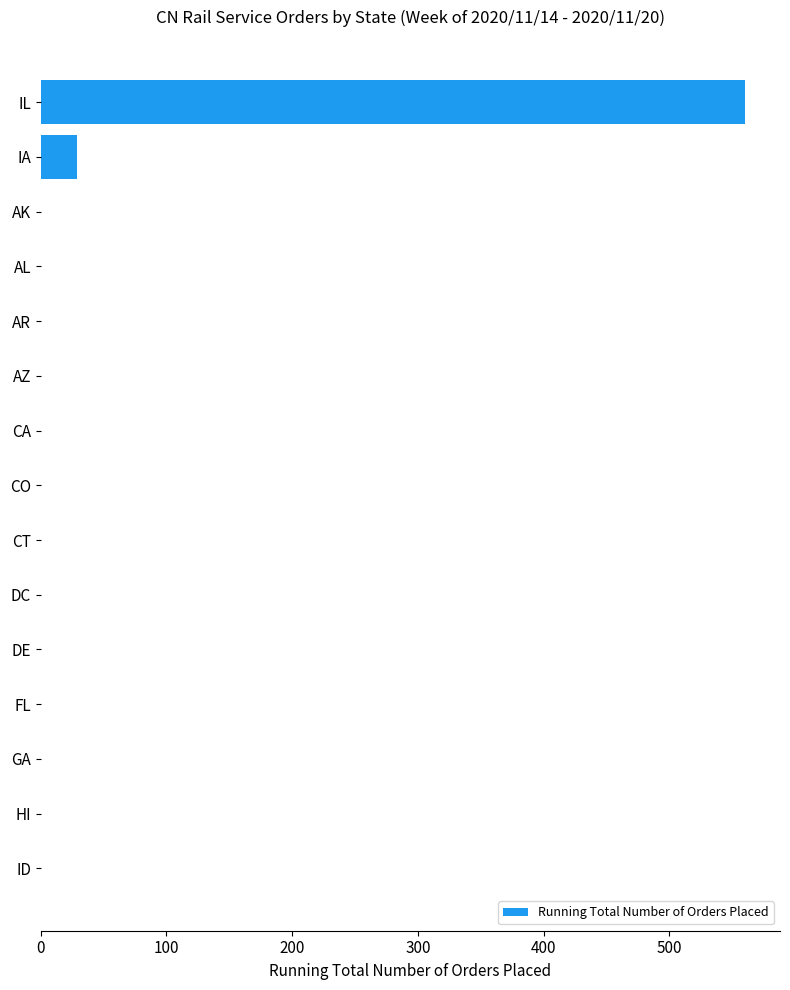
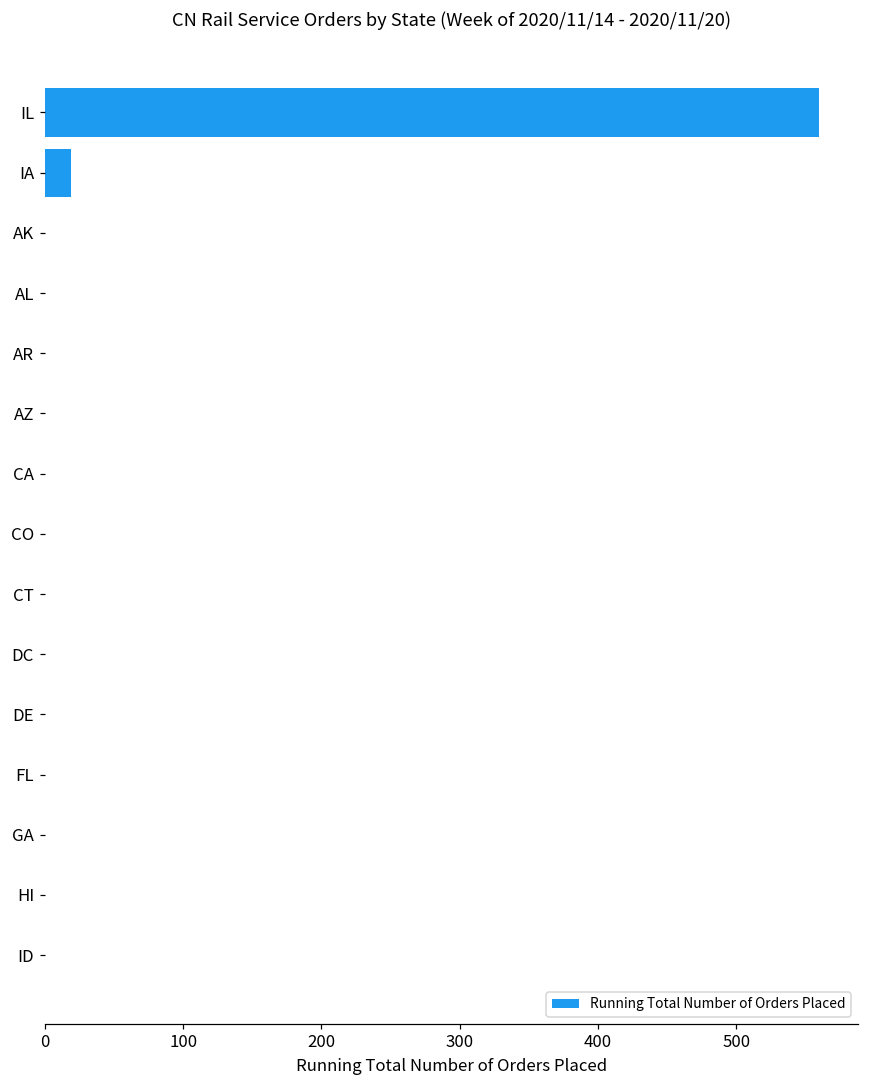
IA: 29 -> 19
